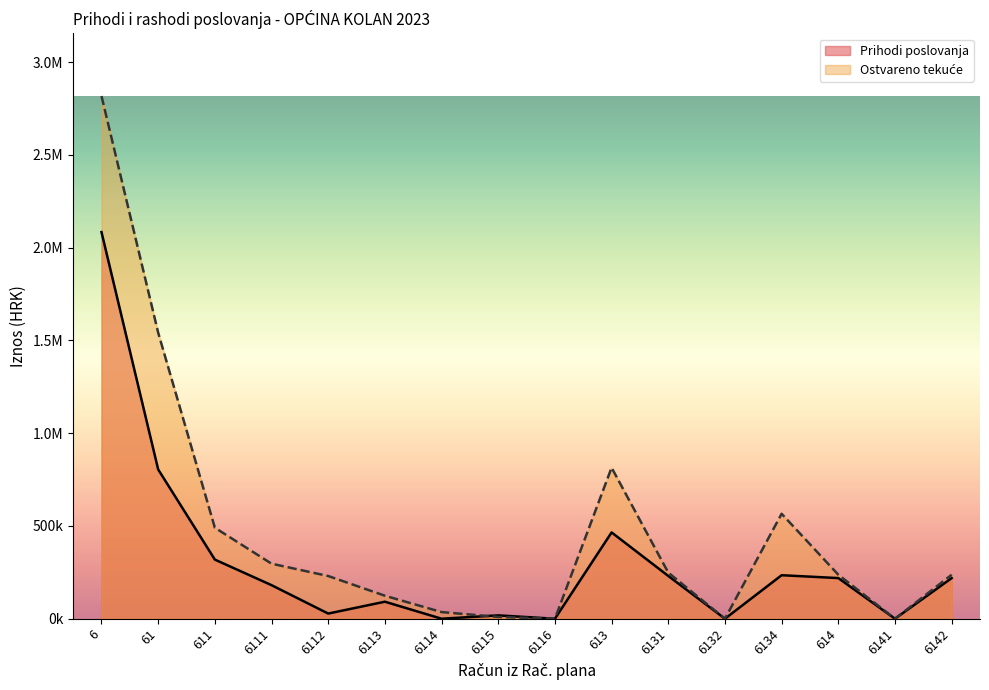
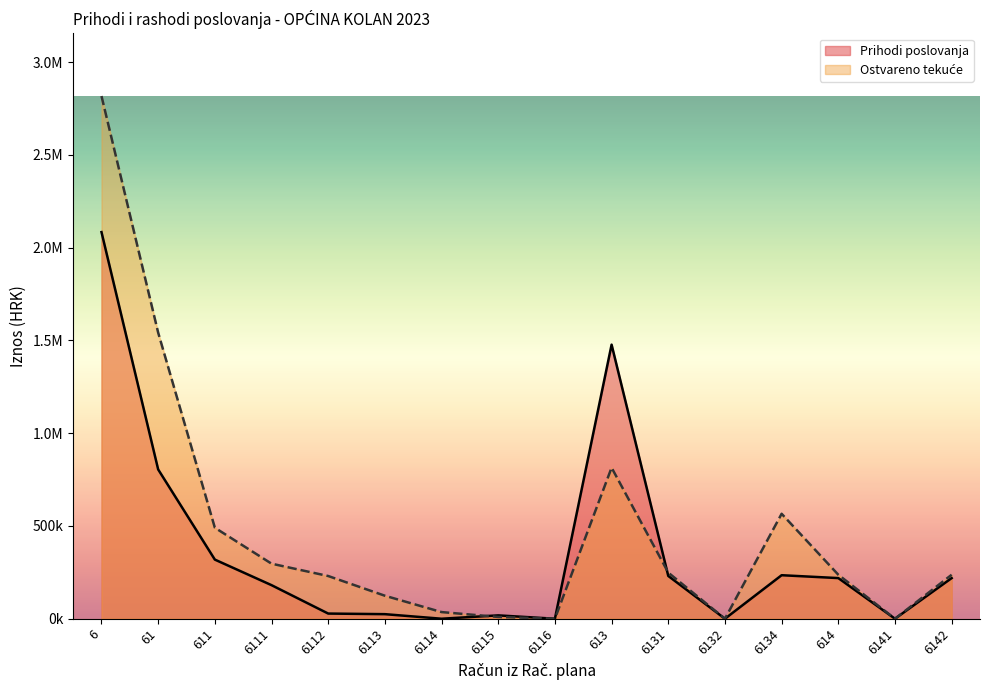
Prihodi poslovanja, 6113: 90000 -> 20000
Prihodi poslovanja, 613: 470000 -> 1480000
